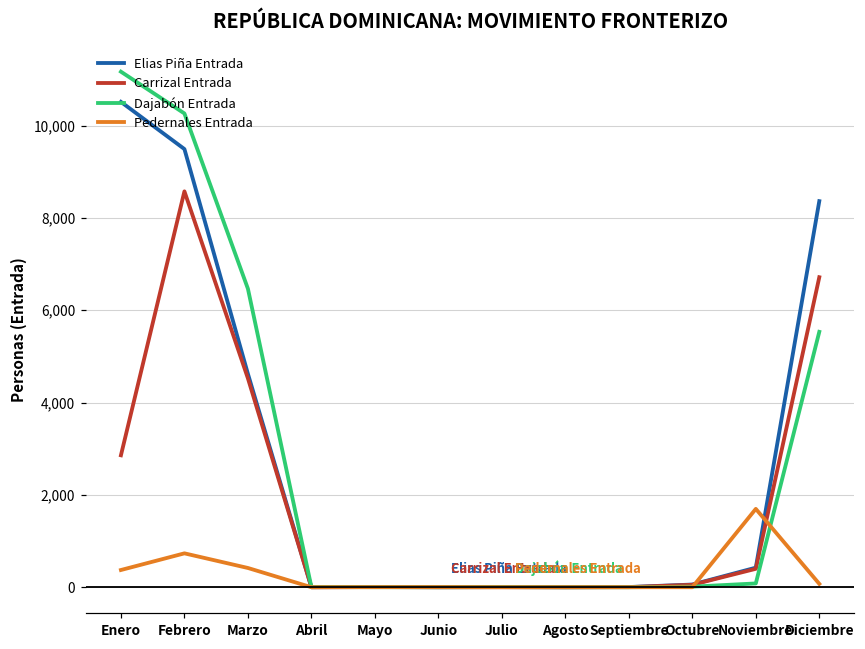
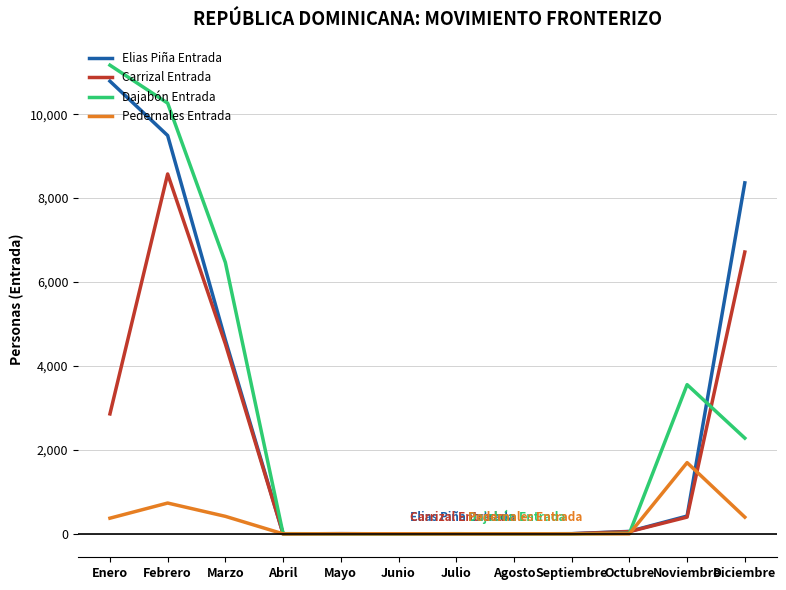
Elias Piña Entrada, Enero: 10,500 -> 10,800
Dajabón Entrada, Noviembre: 100 -> 3,600
Dajabón Entrada, Diciembre: 5,500 -> 2,300
Pedernales Entrada, Diciembre: 100 -> 400
